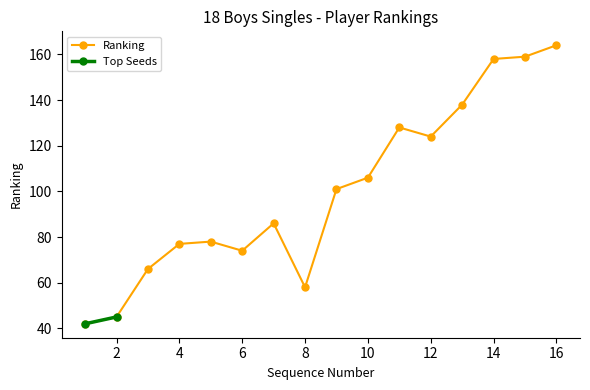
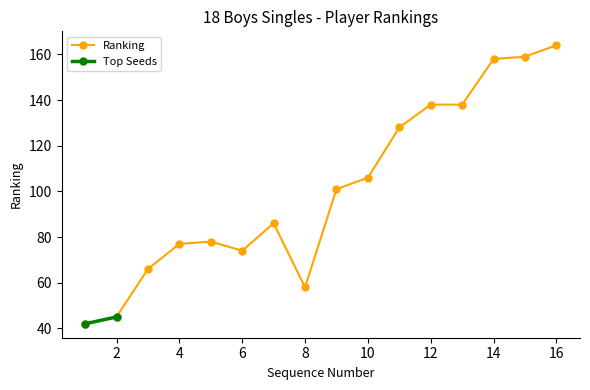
Ranking, 12: 124 -> 138
